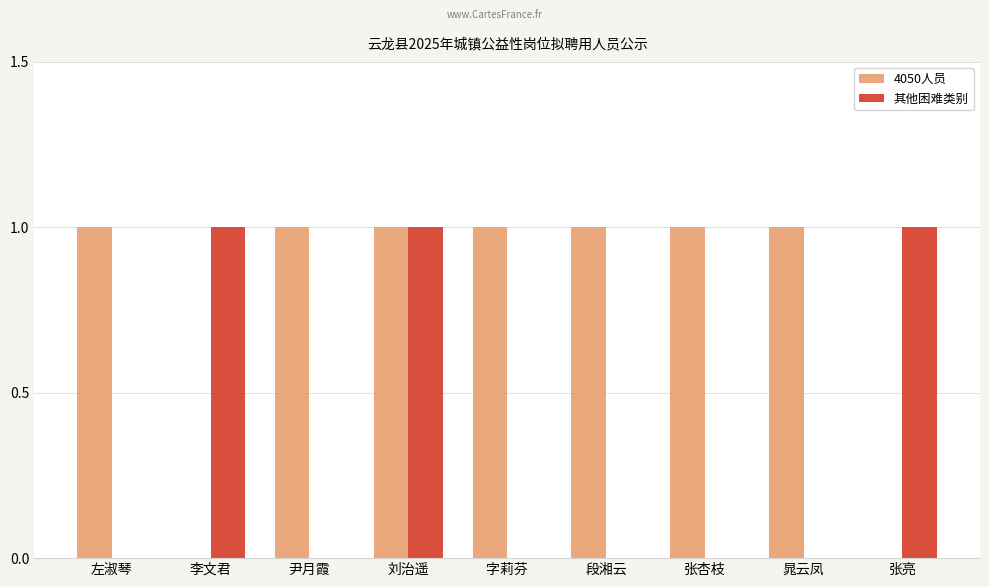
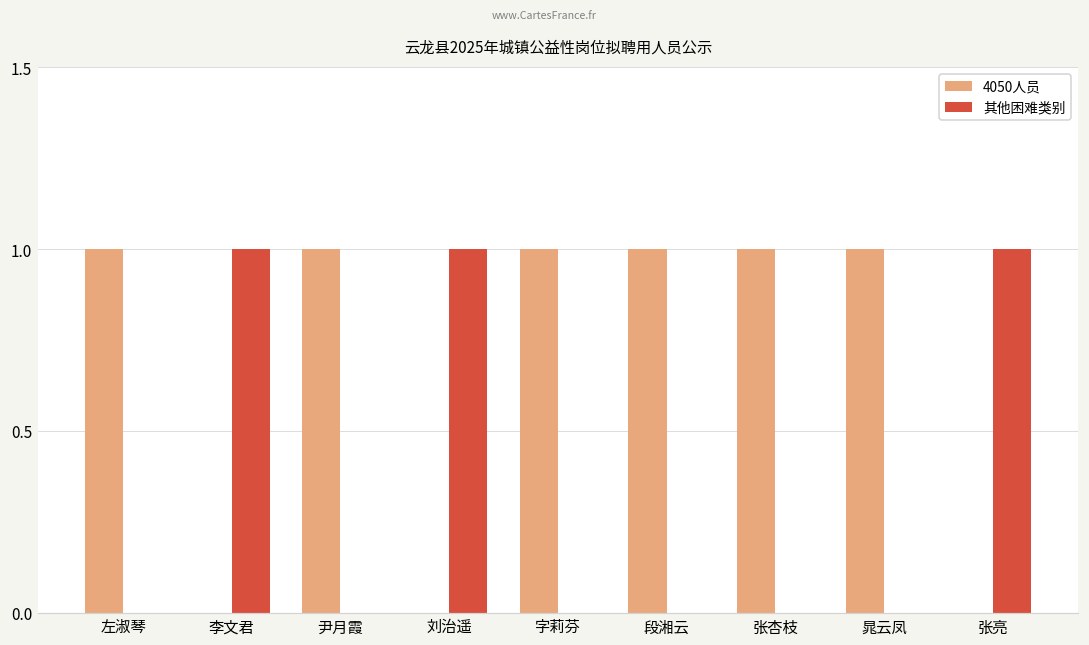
4050人员, 刘治遥: 1 -> 0
